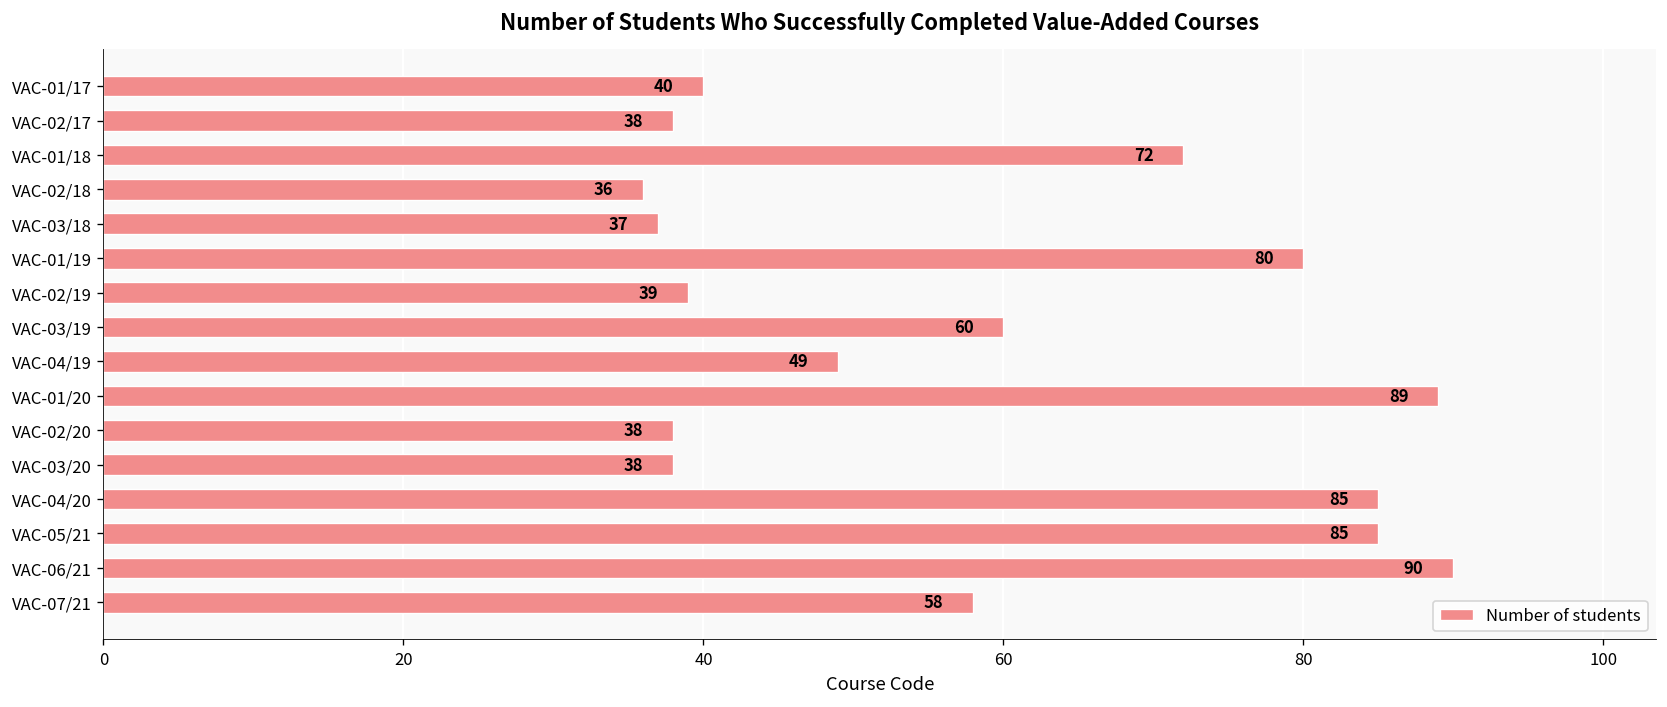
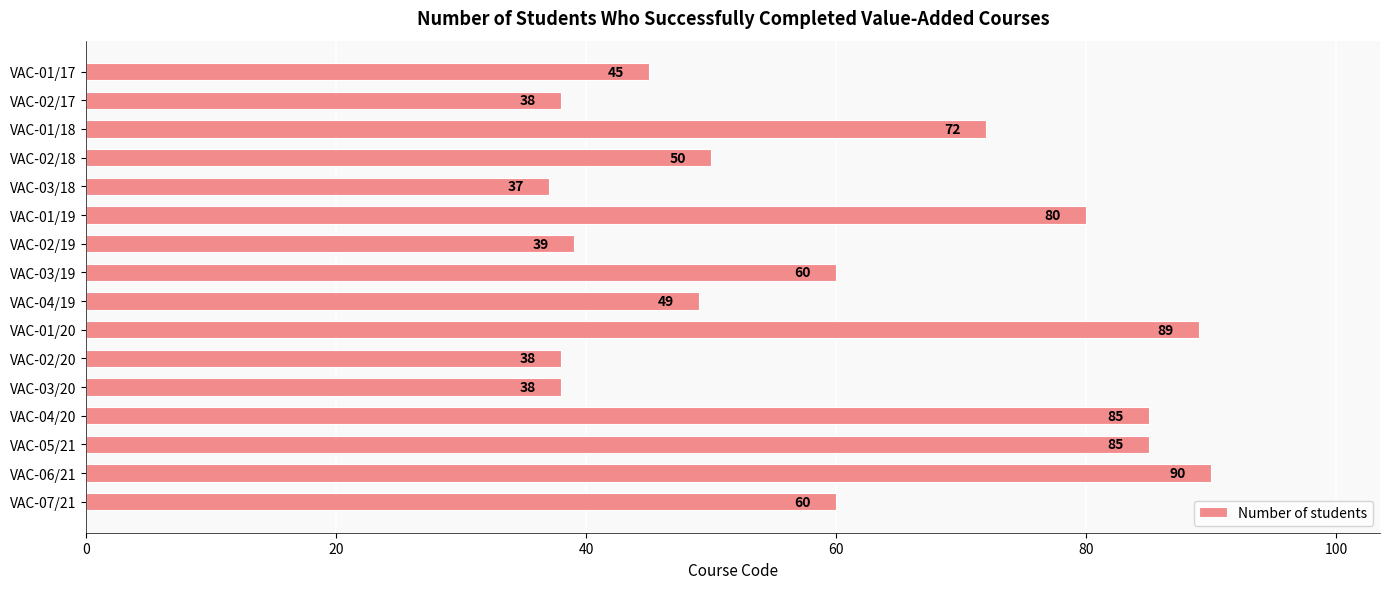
VAC-01/17: 40 -> 45
VAC-02/18: 36 -> 50
VAC-07/21: 58 -> 60
